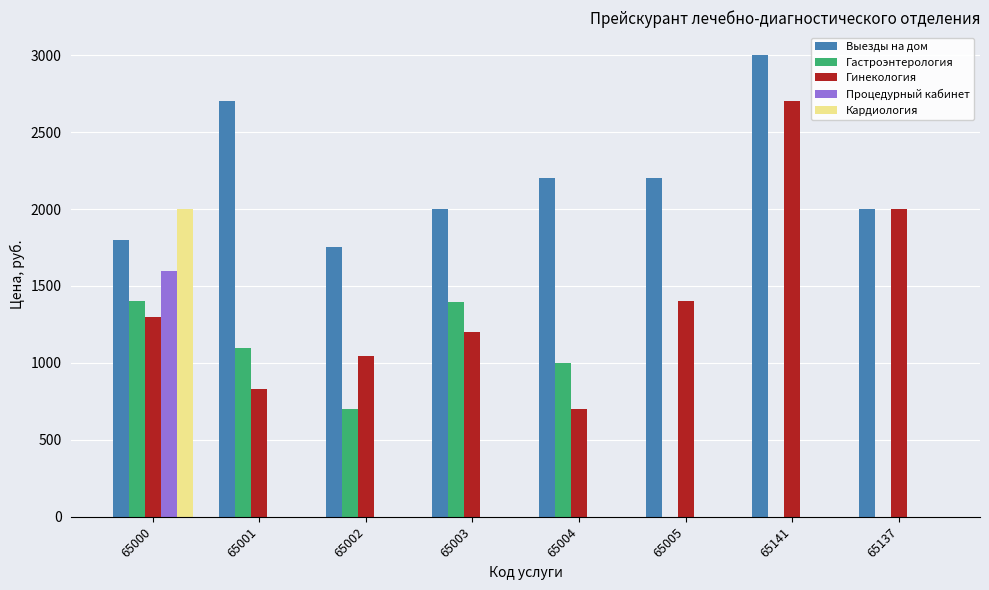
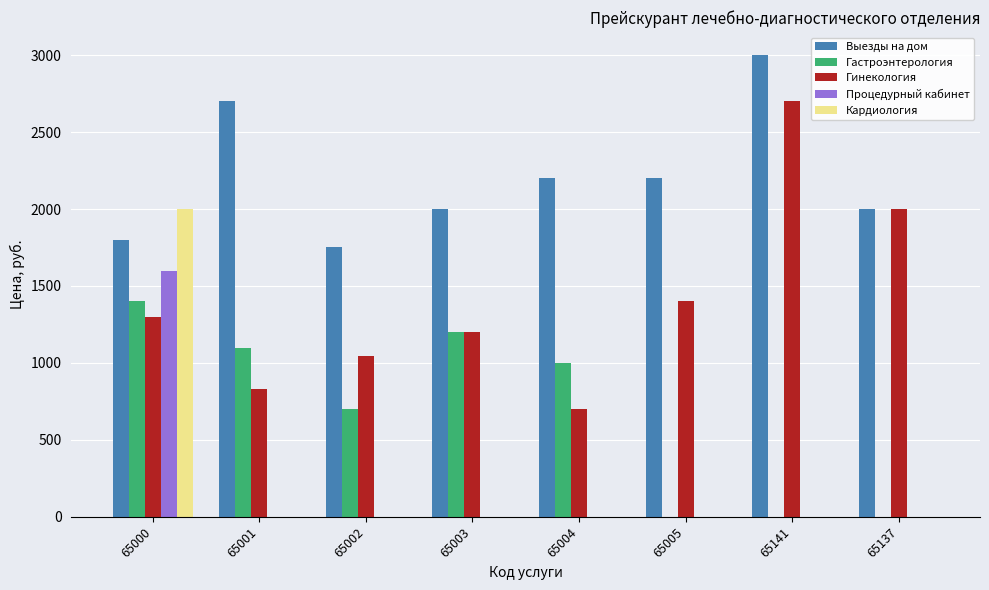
Гастроэнтерология, 65003: 1400 -> 1200
